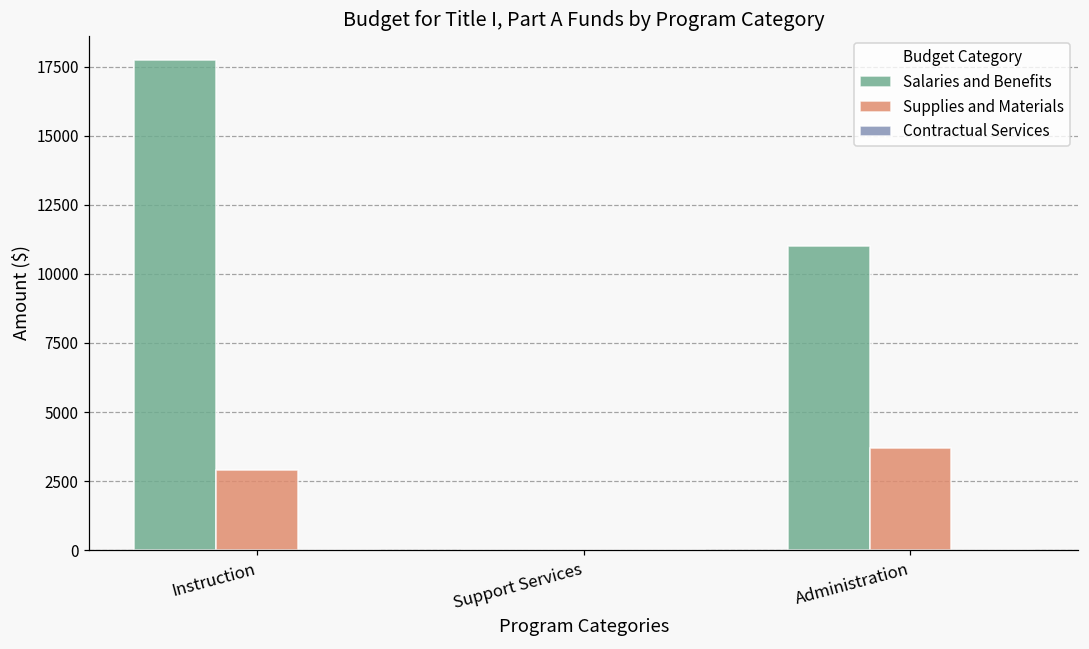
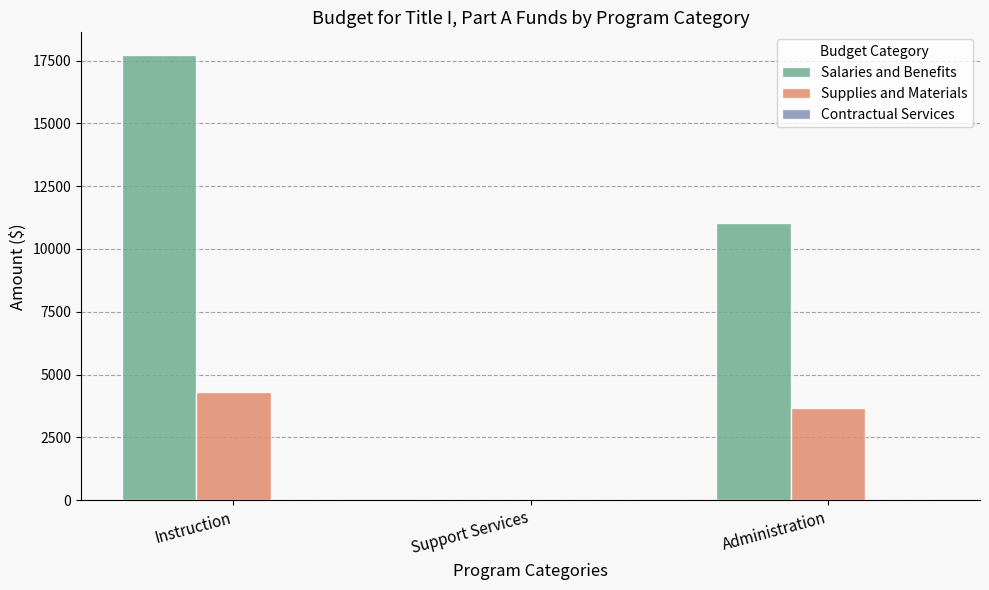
Supplies and Materials, Instruction: 2900 -> 4300
